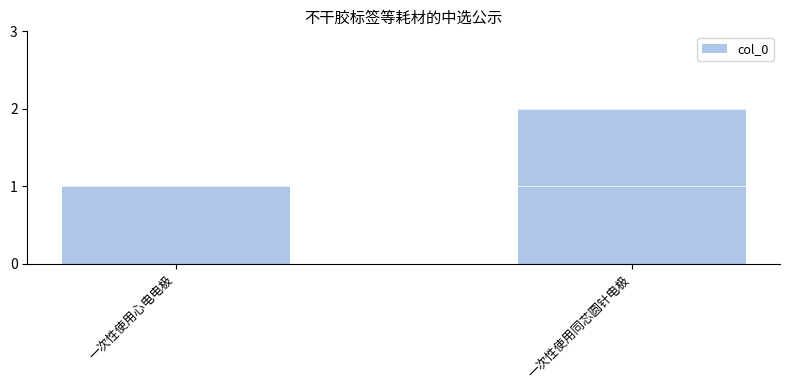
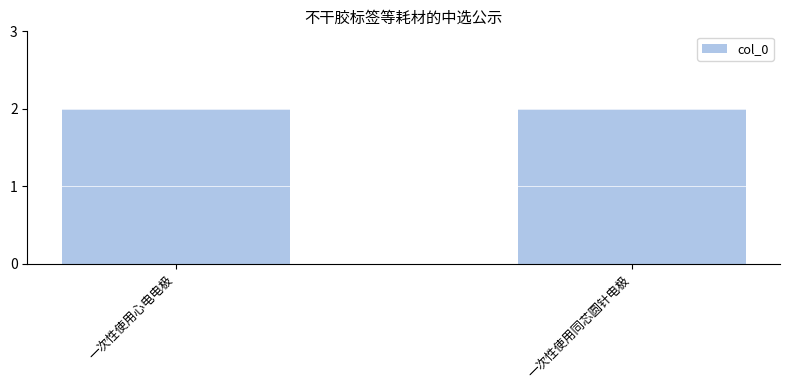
一次性使用心电电极: 1 -> 2
